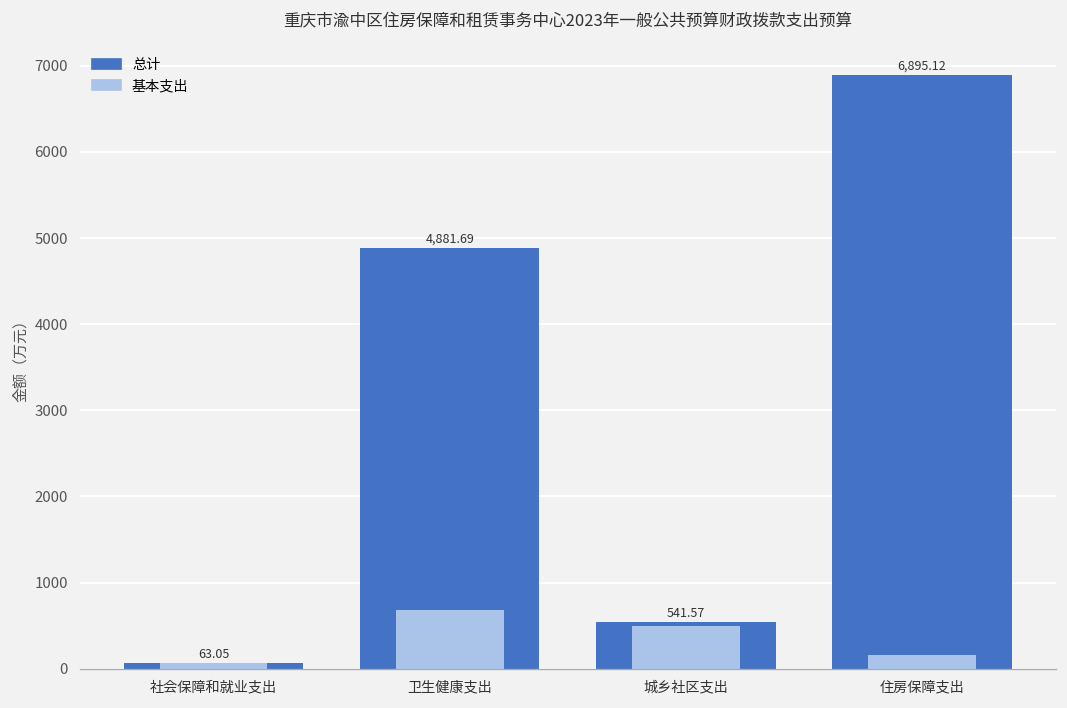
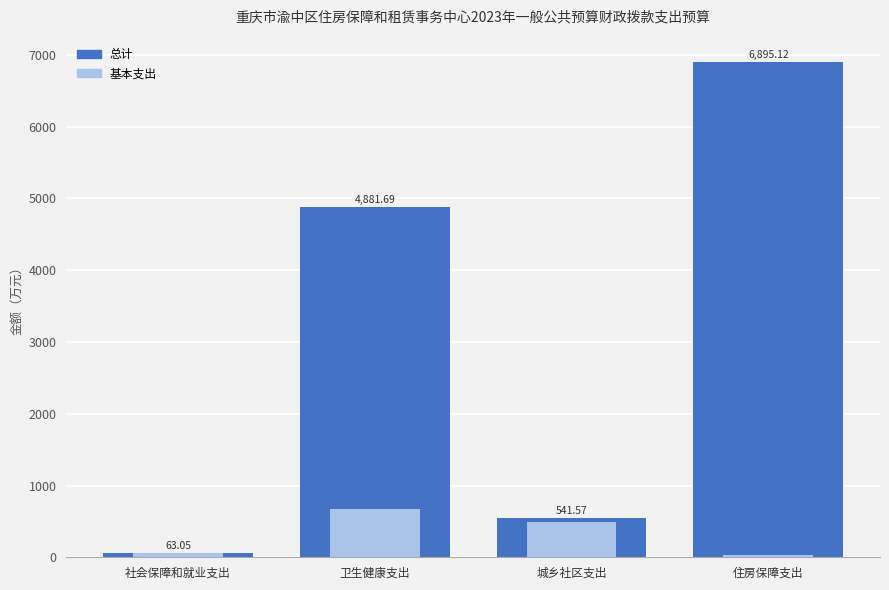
基本支出, 住房保障支出: 200 -> 0
